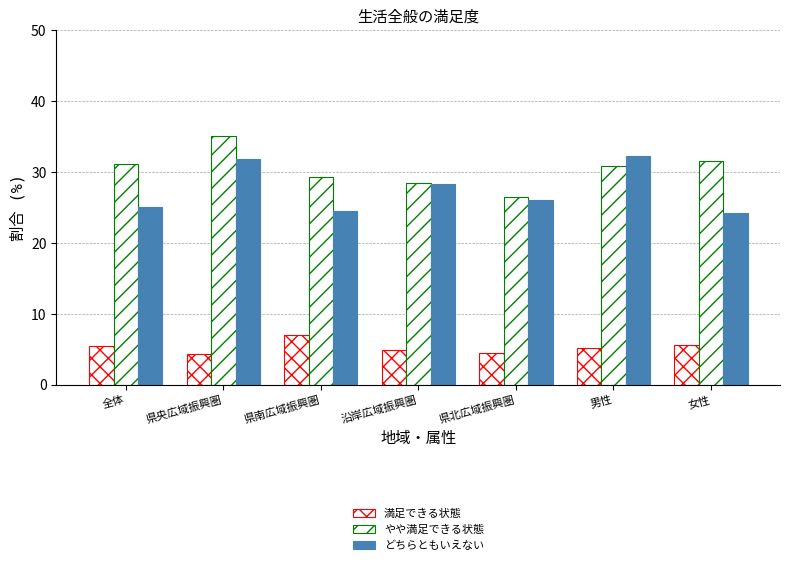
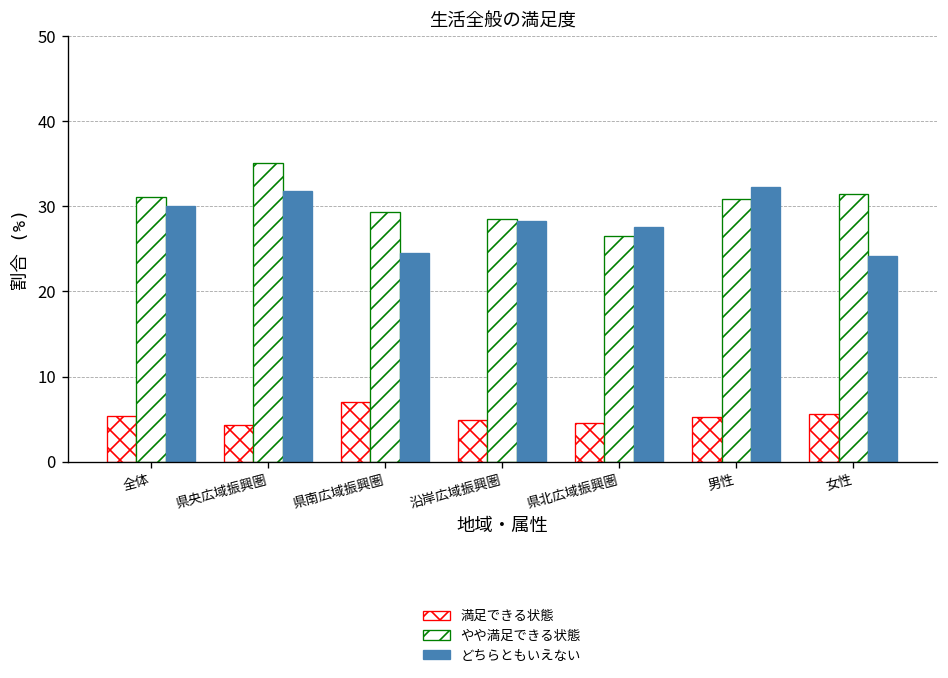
どちらともいえない, 全体: 25 -> 30
どちらともいえない, 県北広域振興圏: 26 -> 28
